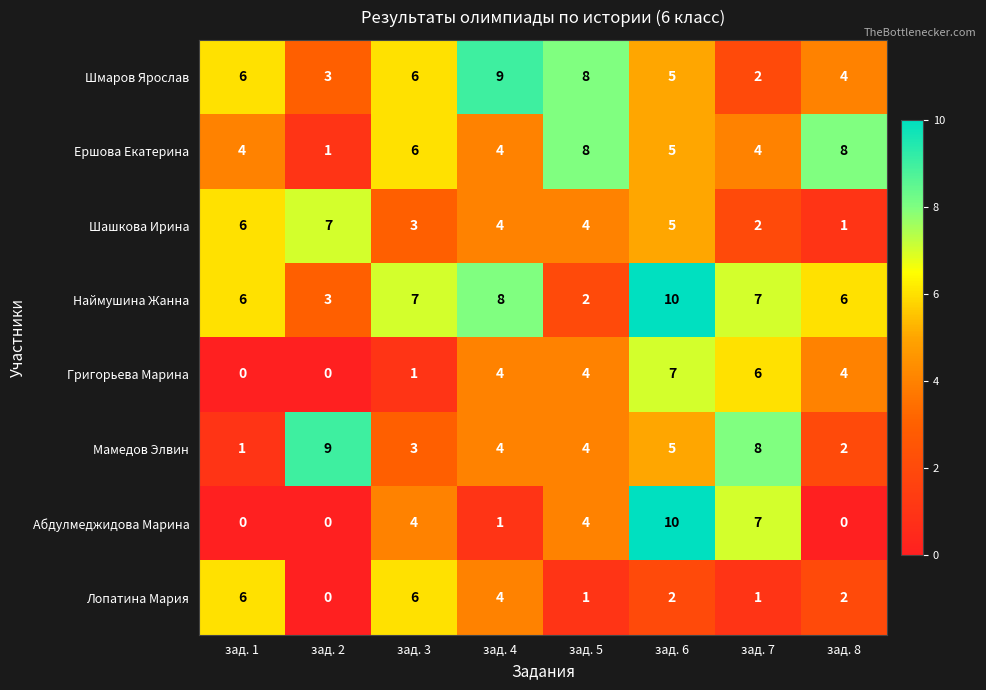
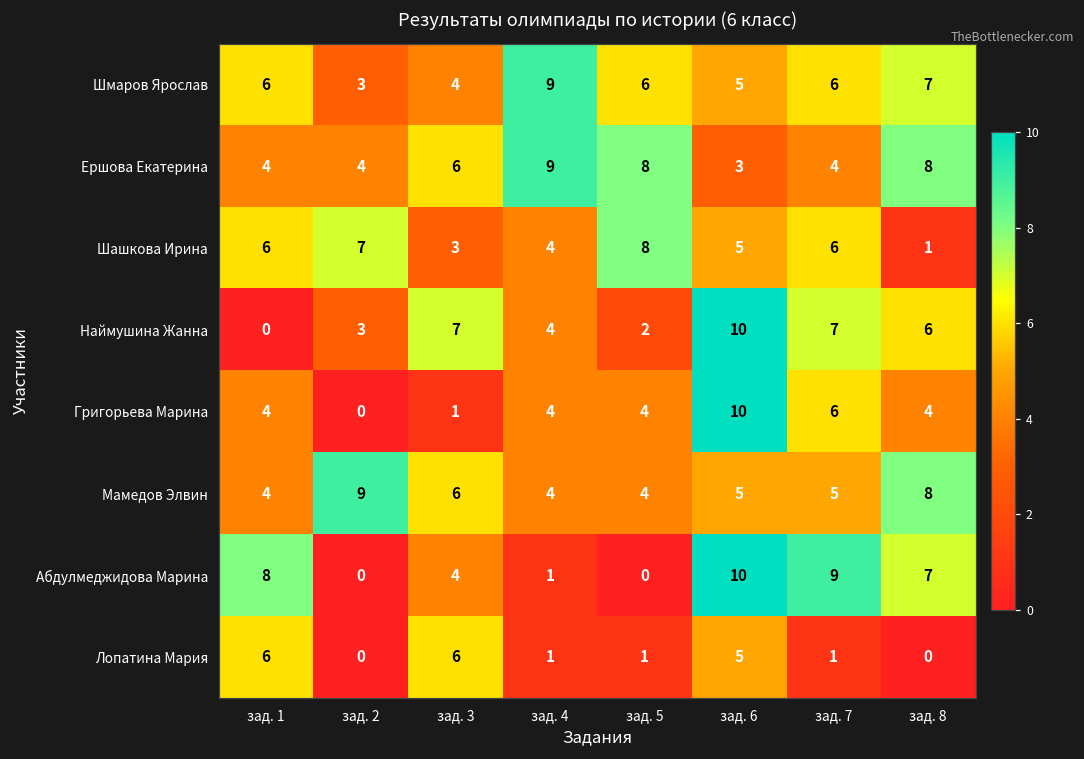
Шмаров Ярослав, зад. 3: 6 -> 4
Шмаров Ярослав, зад. 5: 8 -> 6
Шмаров Ярослав, зад. 7: 2 -> 6
Шмаров Ярослав, зад. 8: 4 -> 7
Ершова Екатерина, зад. 2: 1 -> 4
Ершова Екатерина, зад. 4: 4 -> 9
Ершова Екатерина, зад. 6: 5 -> 3
Шашкова Ирина, зад. 5: 4 -> 8
Шашкова Ирина, зад. 7: 2 -> 6
Наймушина Жанна, зад. 1: 6 -> 0
Наймушина Жанна, зад. 4: 8 -> 4
Григорьева Марина, зад. 1: 0 -> 4
Григорьева Марина, зад. 6: 7 -> 10
Мамедов Элвин, зад. 1: 1 -> 4
Мамедов Элвин, зад. 3: 3 -> 6
Мамедов Элвин, зад. 7: 8 -> 5
Мамедов Элвин, зад. 8: 2 -> 8
Абдулмеджидова Марина, зад. 1: 0 -> 8
Абдулмеджидова Марина, зад. 5: 4 -> 0
Абдулмеджидова Марина, зад. 7: 7 -> 9
Абдулмеджидова Марина, зад. 8: 0 -> 7
Лопатина Мария, зад. 4: 4 -> 1
Лопатина Мария, зад. 6: 2 -> 5
Лопатина Мария, зад. 8: 2 -> 0
